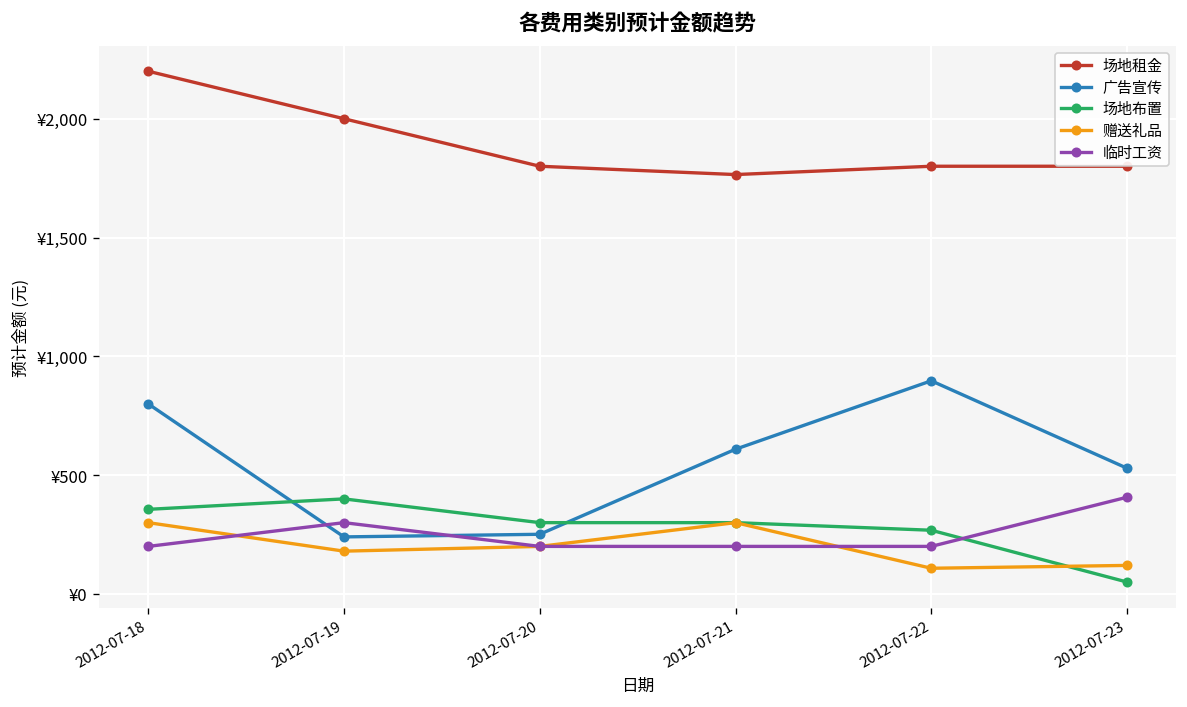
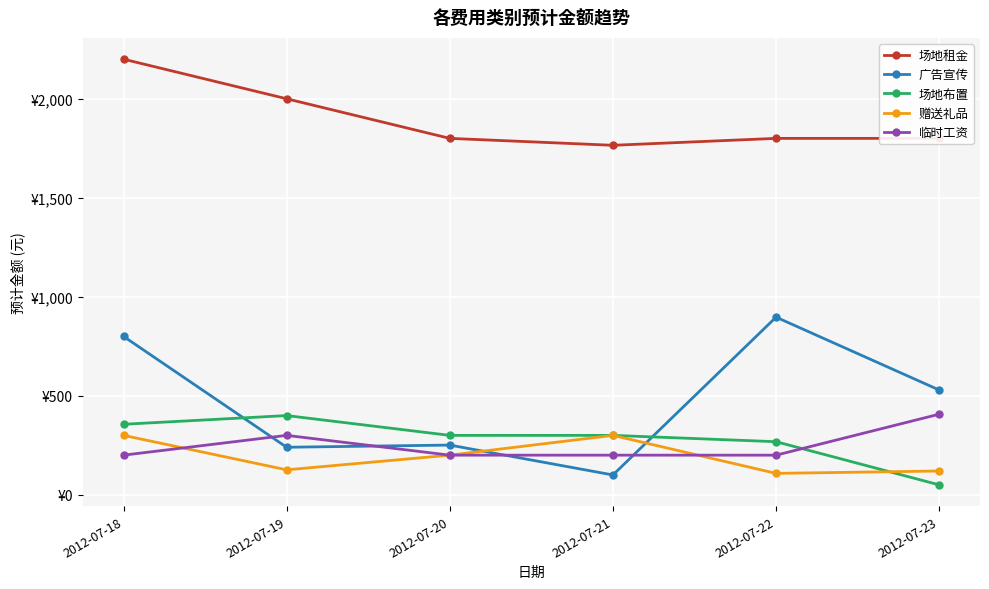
赠送礼品, 2012-07-19: ¥180 -> ¥130
广告宣传, 2012-07-21: ¥610 -> ¥100
